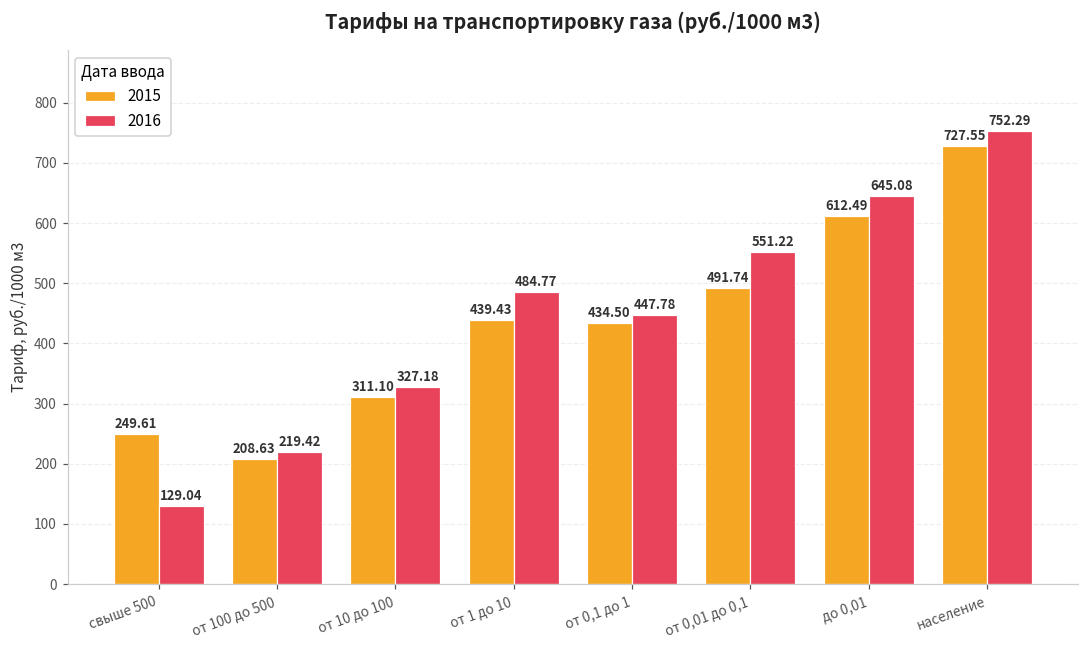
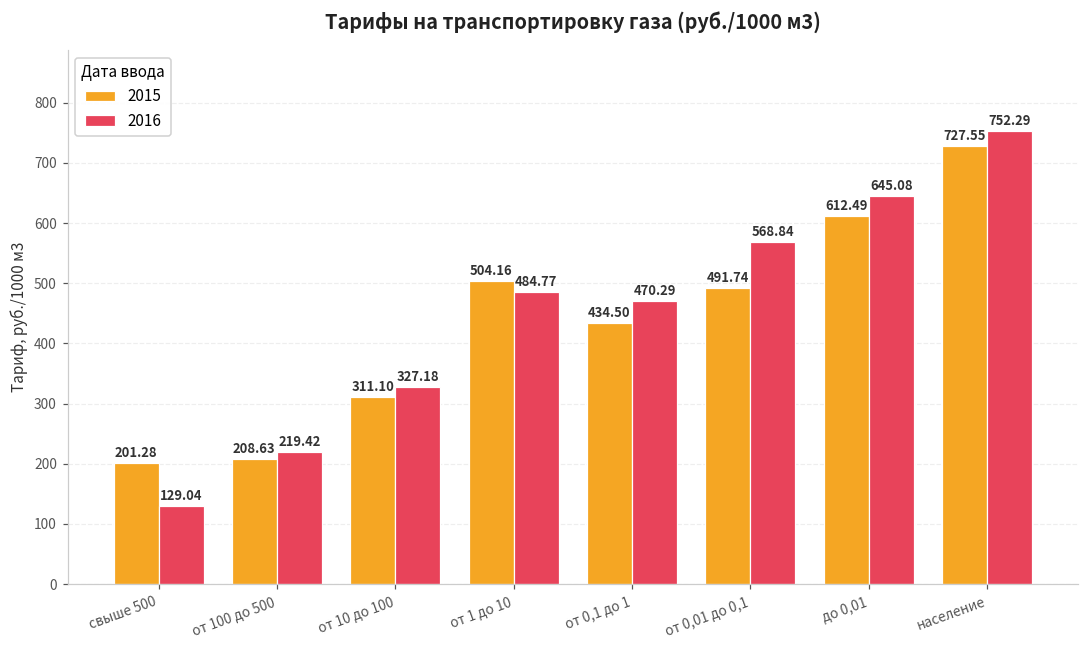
2015, свыше 500: 249.61 -> 201.28
2015, от 1 до 10: 439.43 -> 504.16
2016, от 0,1 до 1: 447.78 -> 470.29
2016, от 0,01 до 0,1: 551.22 -> 568.84
